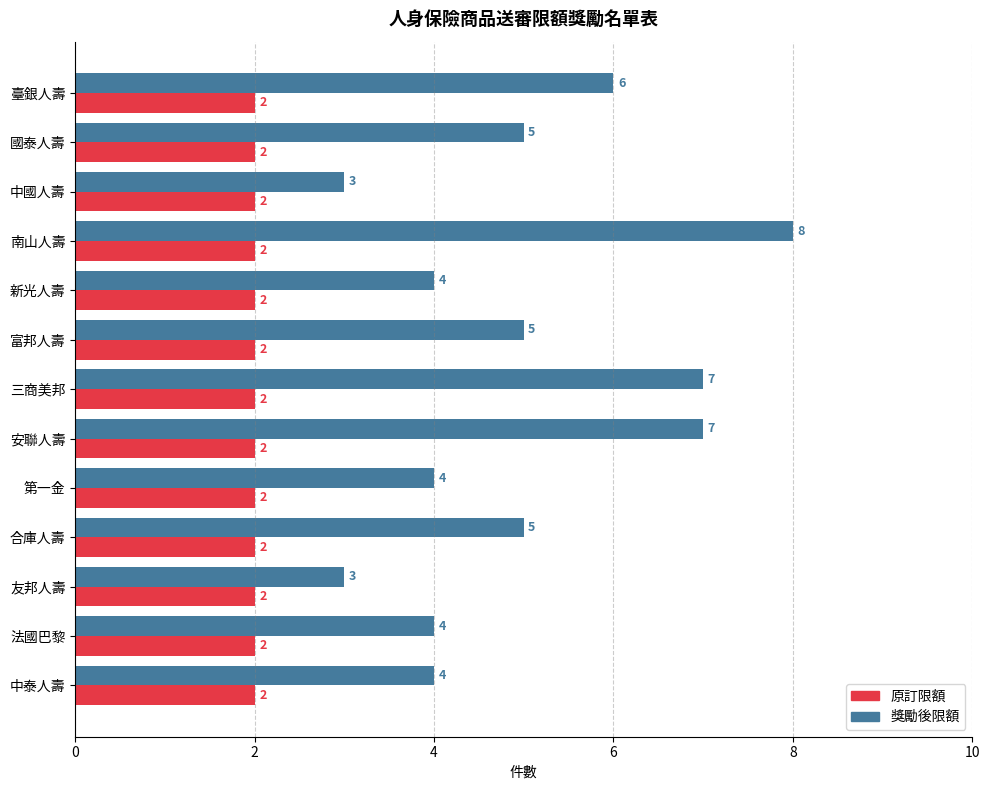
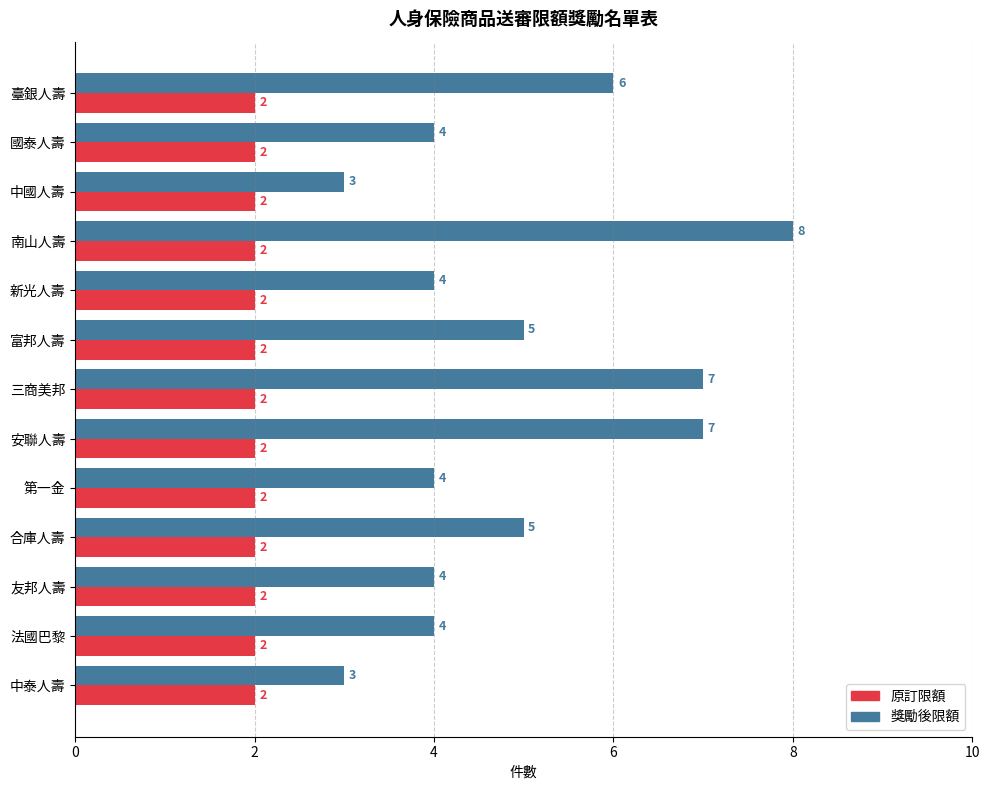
獎勵後限額, 國泰人壽: 5 -> 4
獎勵後限額, 友邦人壽: 3 -> 4
獎勵後限額, 中泰人壽: 4 -> 3
